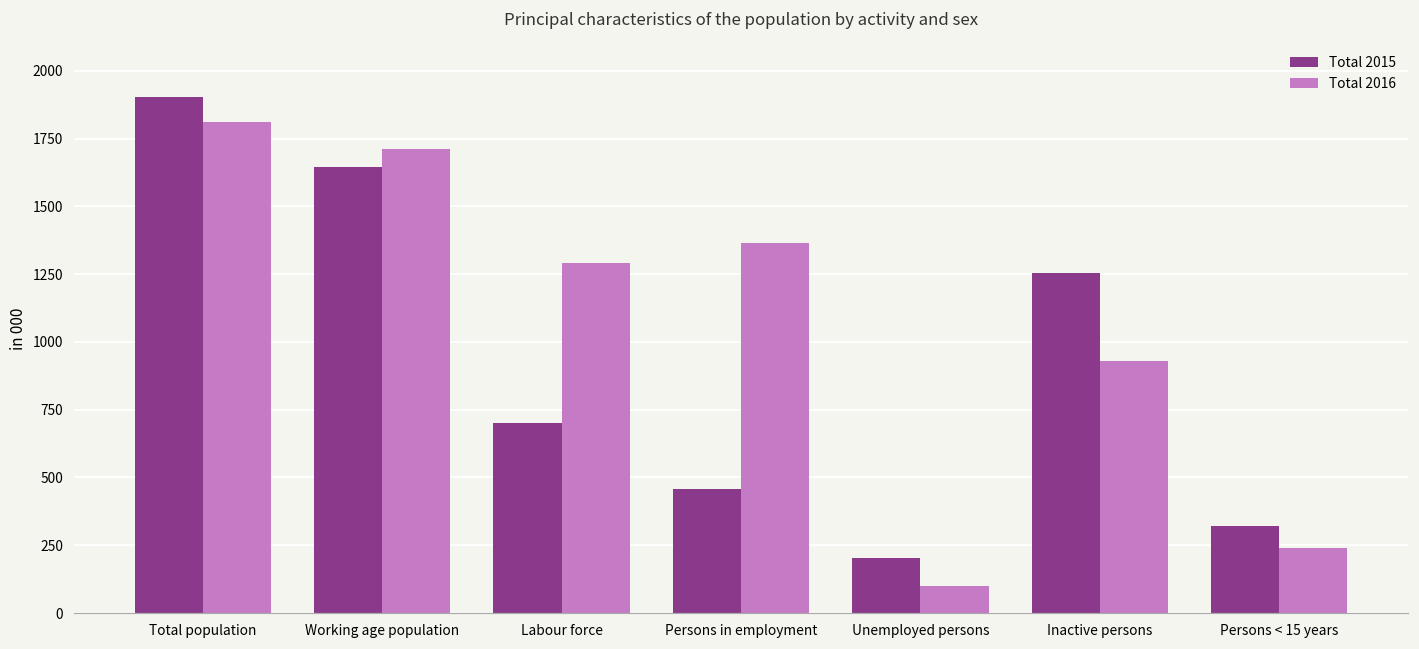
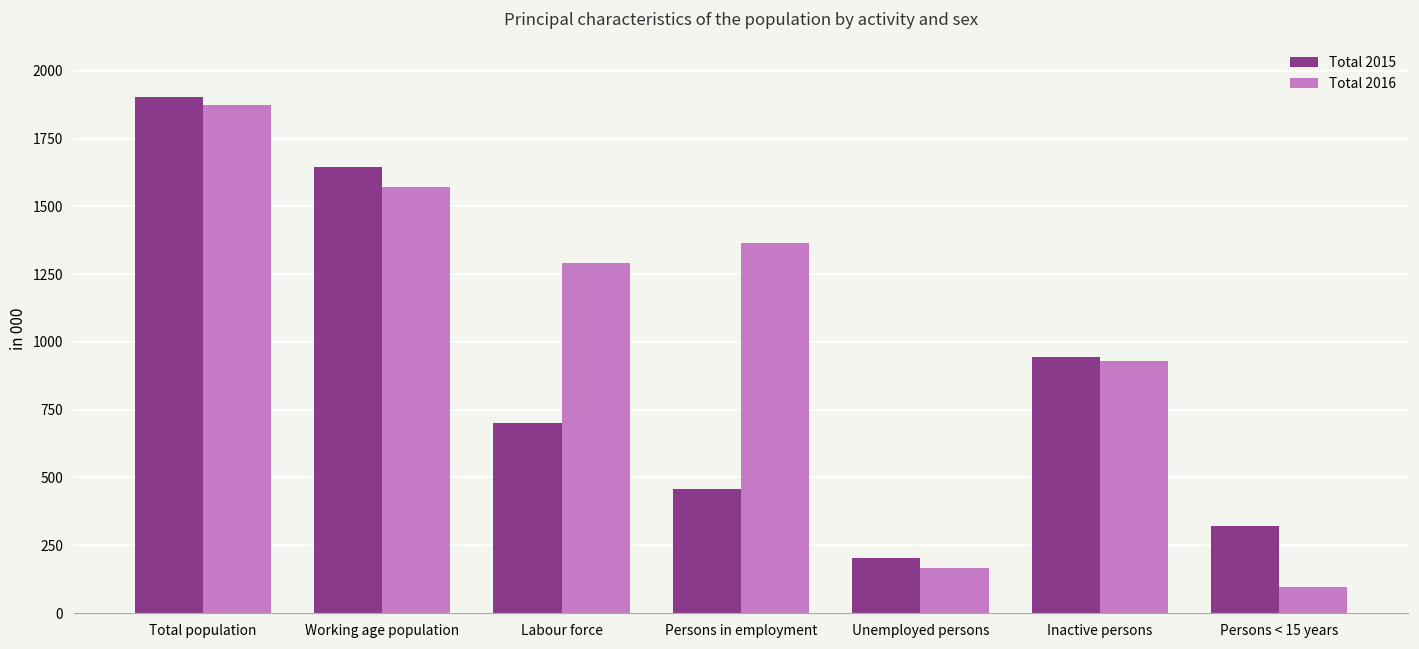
Total 2016, Total population: 1810 -> 1870
Total 2016, Working age population: 1710 -> 1570
Total 2016, Unemployed persons: 100 -> 170
Total 2015, Inactive persons: 1250 -> 940
Total 2016, Persons < 15 years: 240 -> 100
